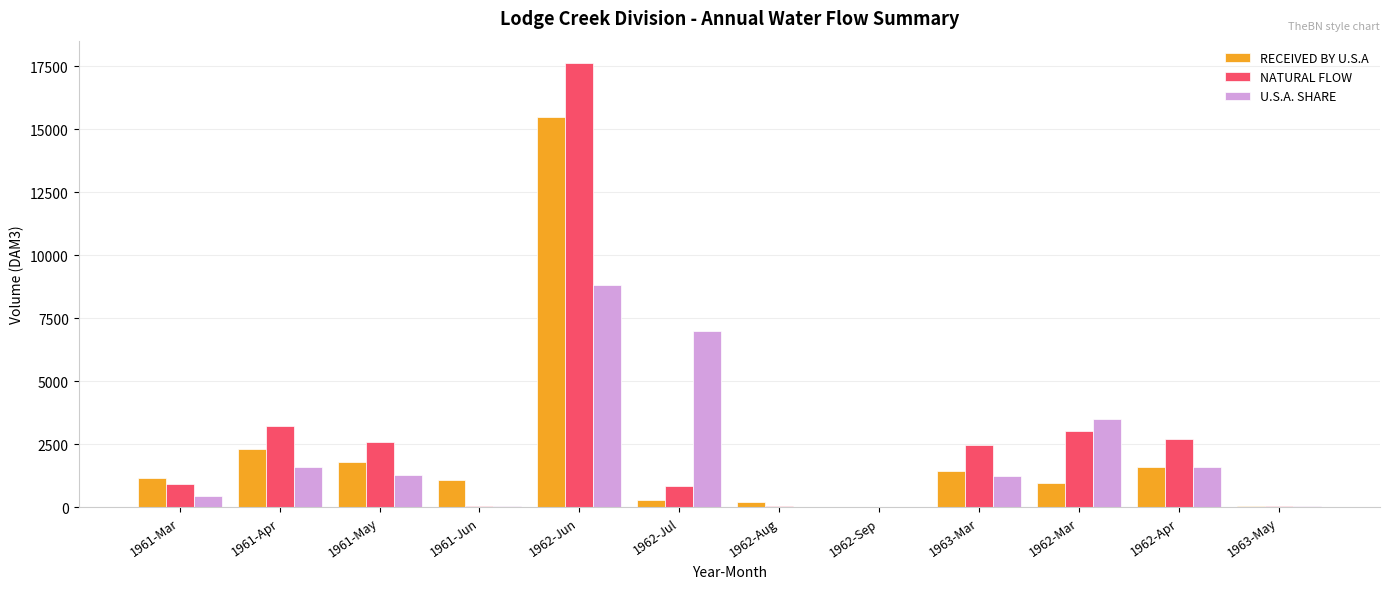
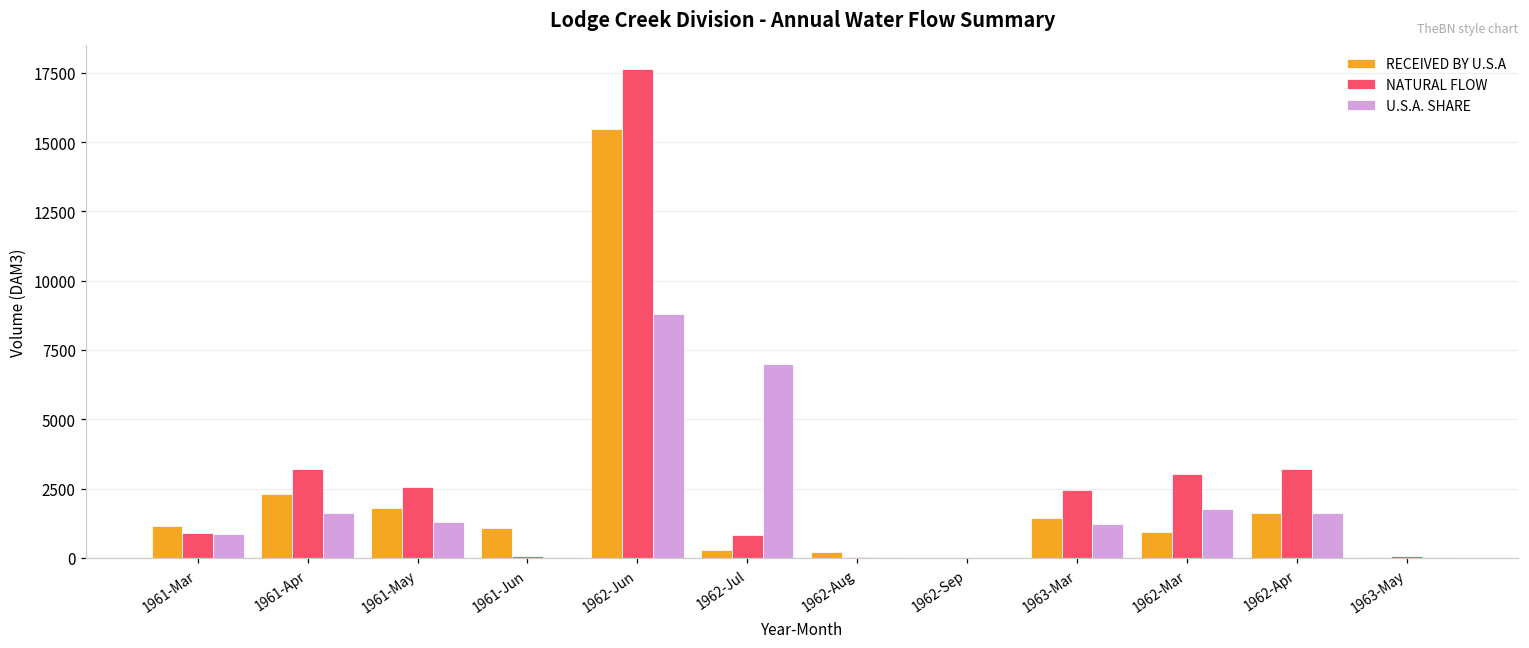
U.S.A. SHARE, 1961-Mar: 500 -> 900
U.S.A. SHARE, 1962-Mar: 3500 -> 1700
NATURAL FLOW, 1962-Apr: 2700 -> 3200
